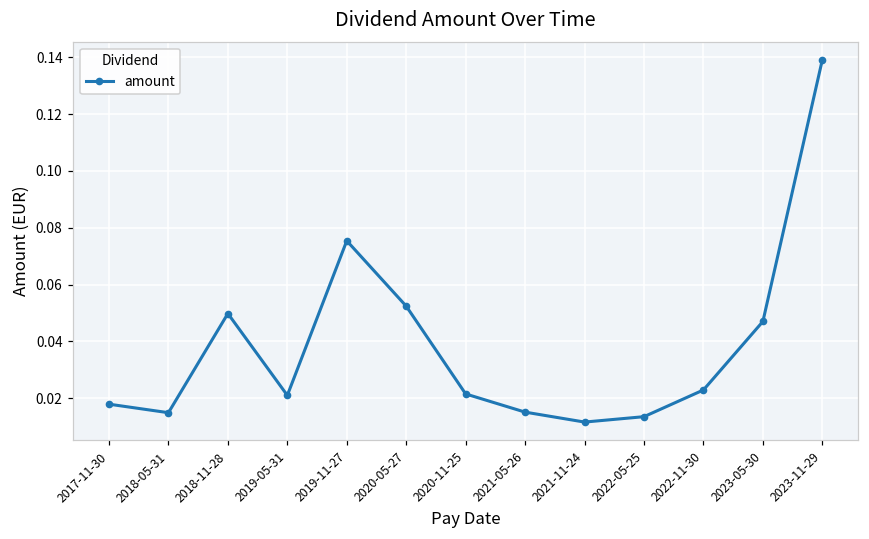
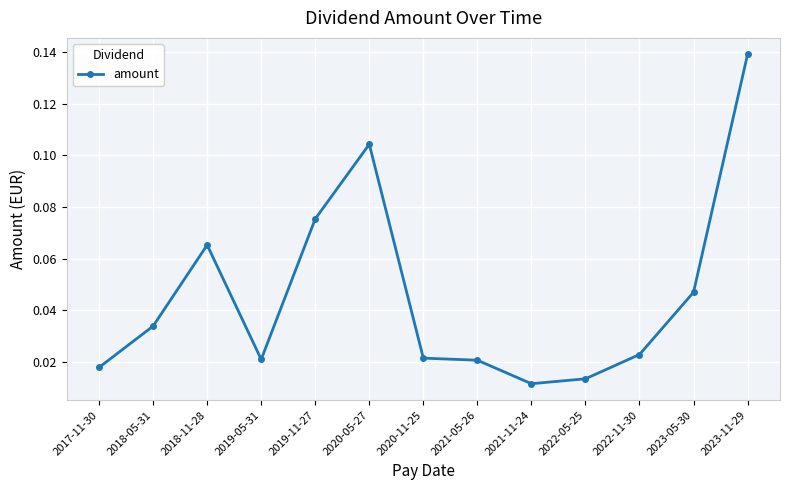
2018-05-31: 0.015 -> 0.034
2018-11-28: 0.050 -> 0.065
2020-05-27: 0.052 -> 0.104
2021-05-26: 0.015 -> 0.021
